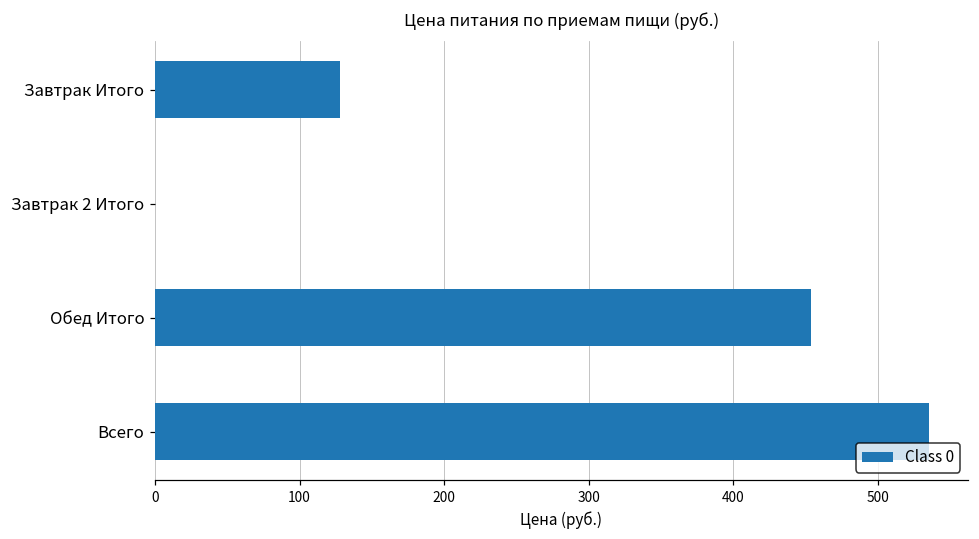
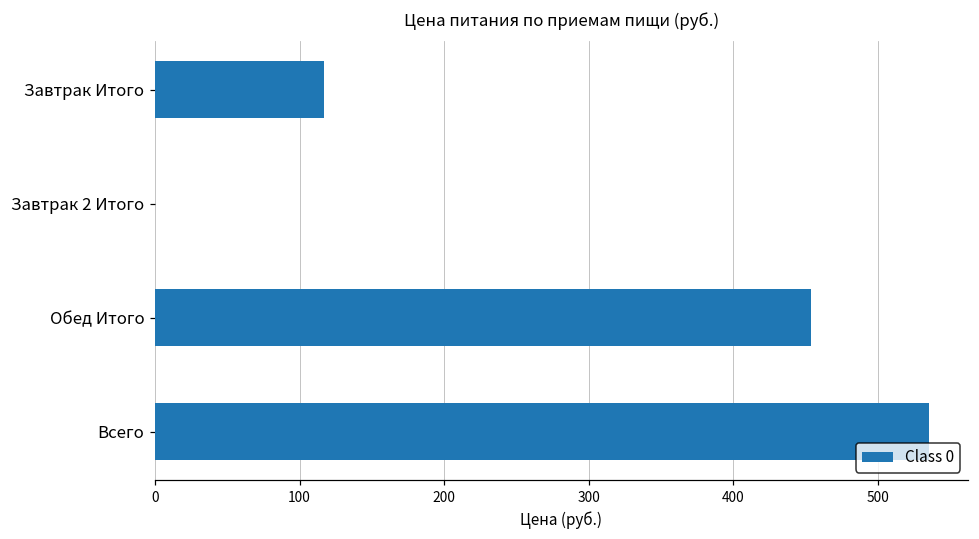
Завтрак Итого: 128 -> 117
